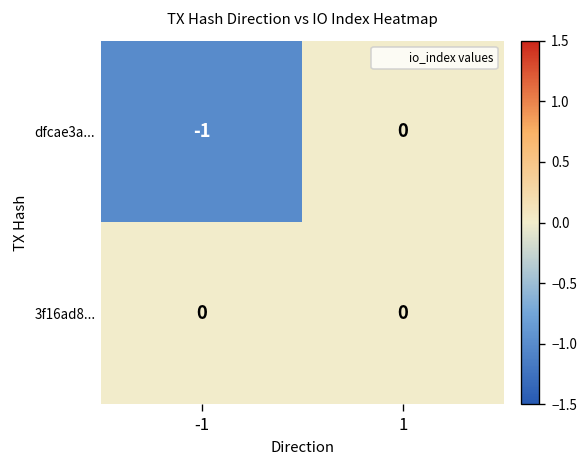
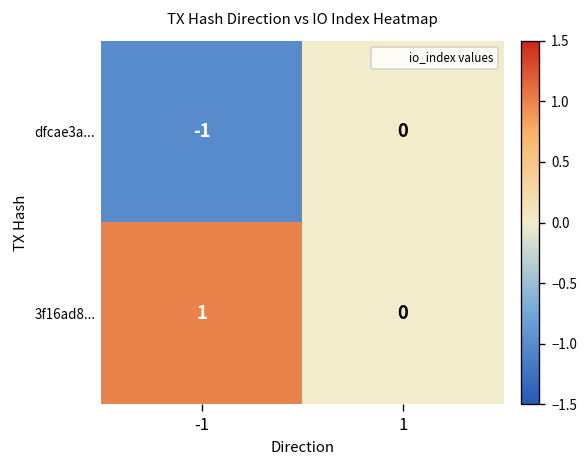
3f16ad8..., -1: 0 -> 1
